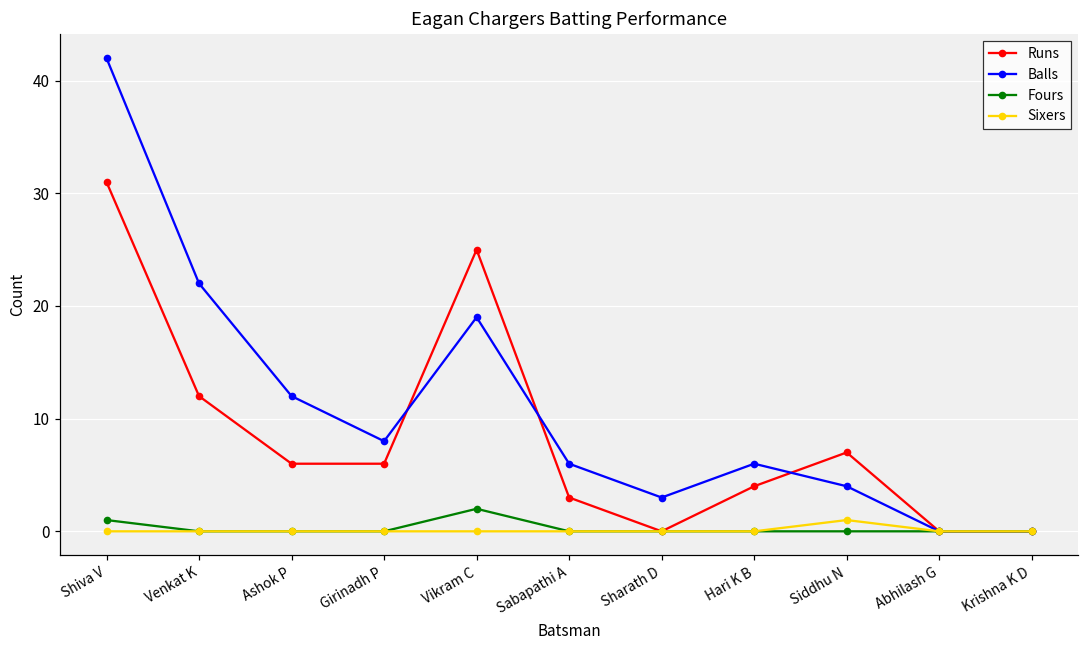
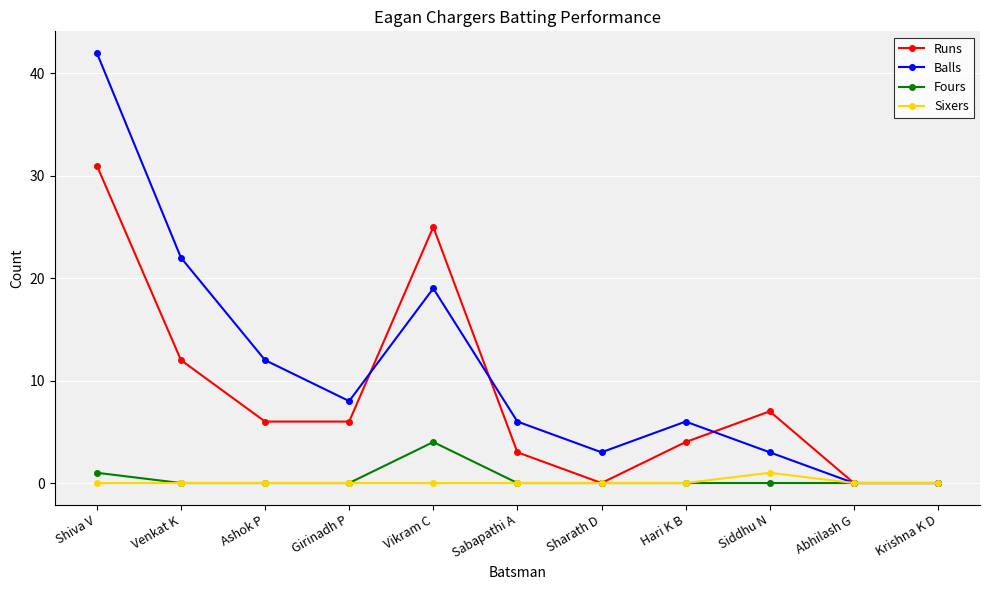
Fours, Vikram C: 2 -> 4
Balls, Siddhu N: 4 -> 3
